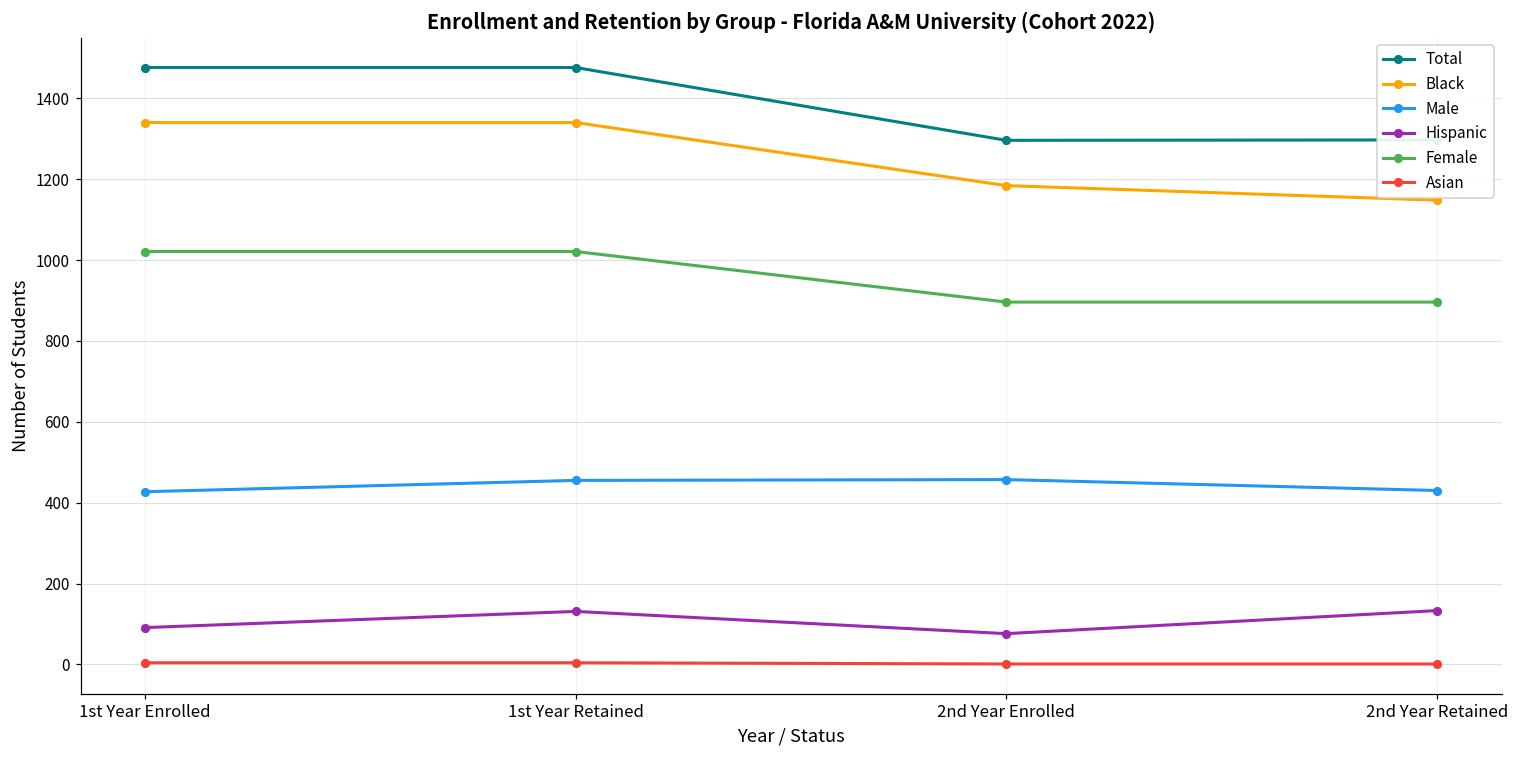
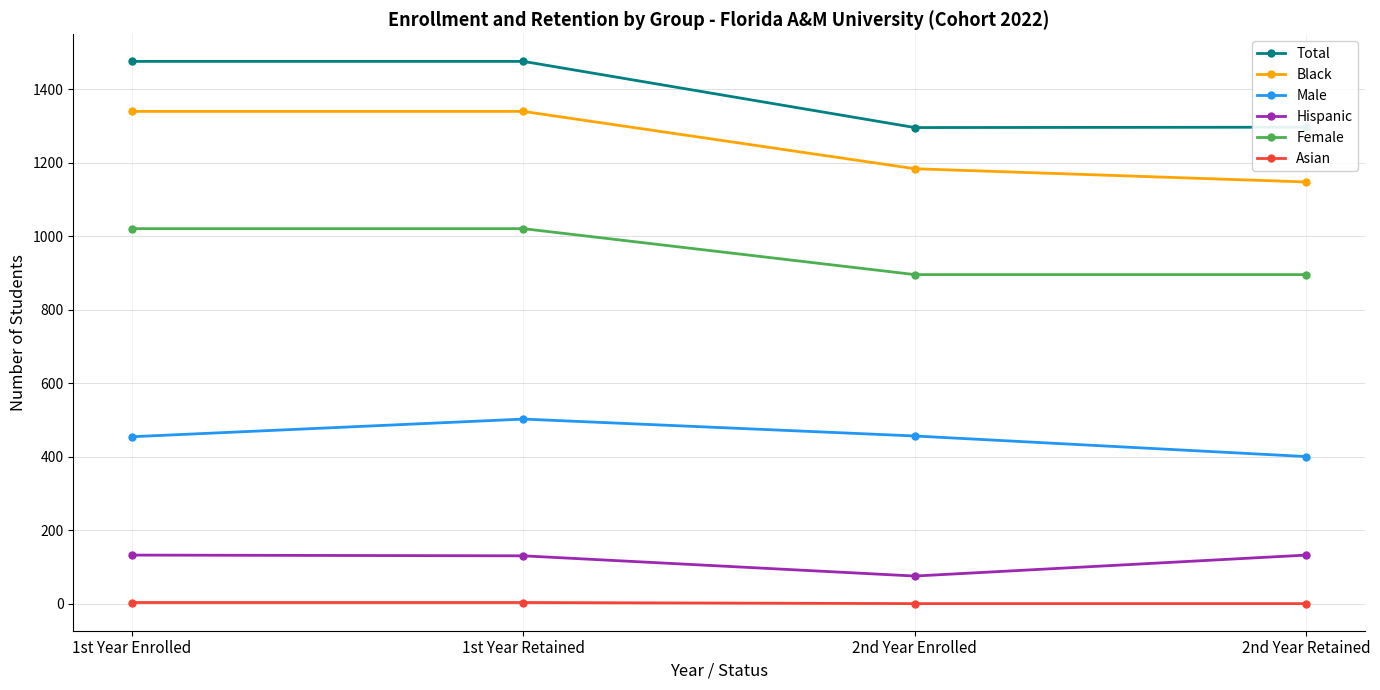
Male, 1st Year Enrolled: 430 -> 460
Hispanic, 1st Year Enrolled: 90 -> 130
Male, 1st Year Retained: 460 -> 500
Male, 2nd Year Retained: 430 -> 400
